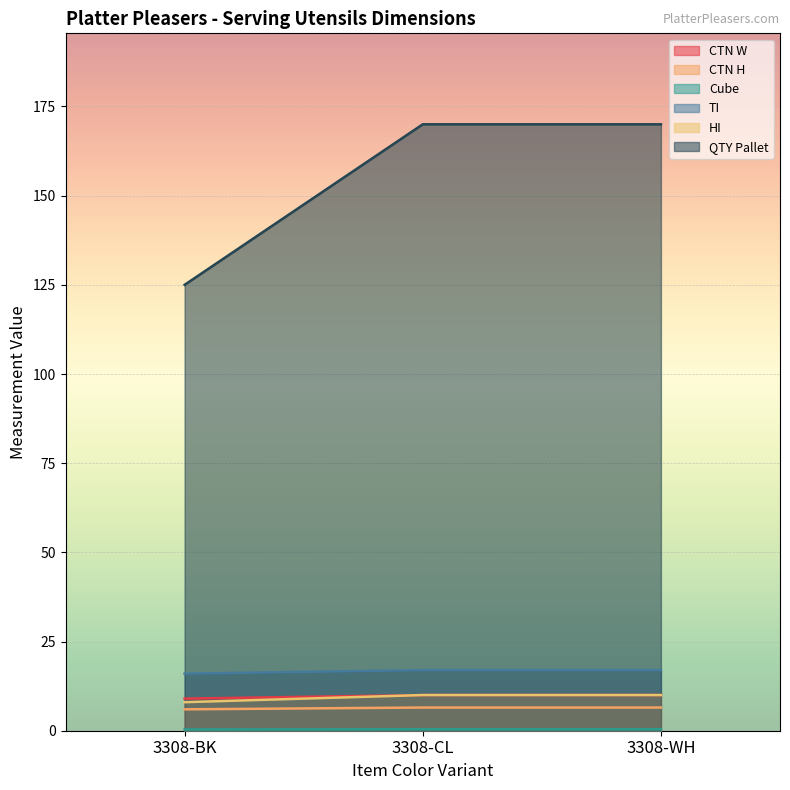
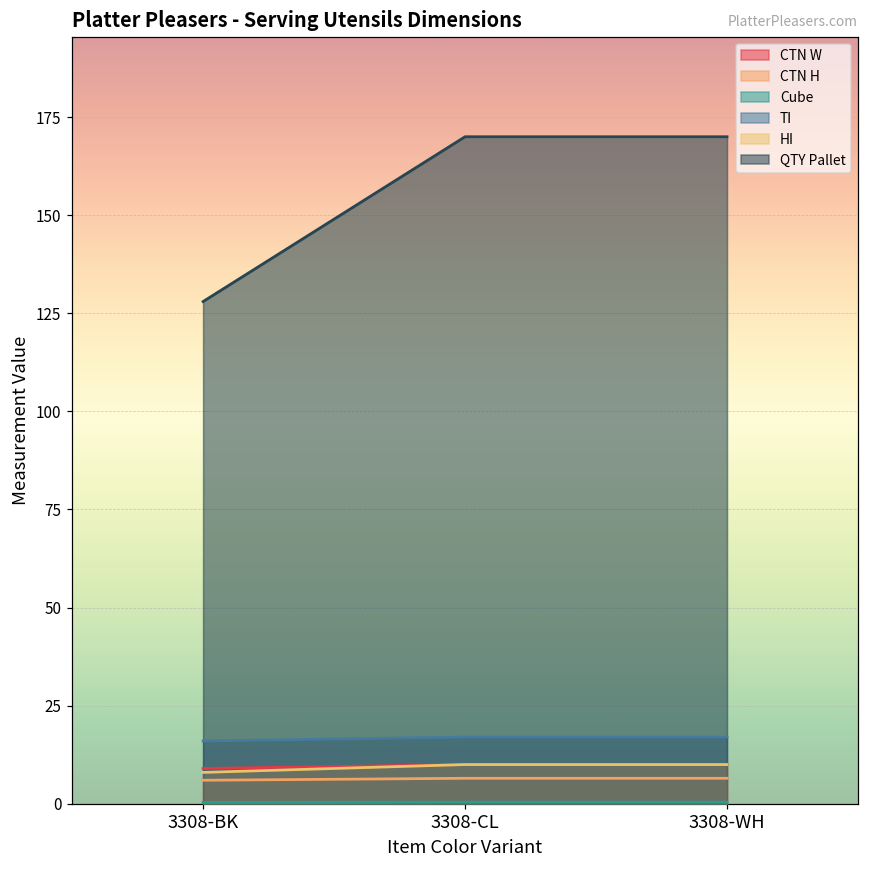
QTY Pallet, 3308-BK: 125 -> 128
